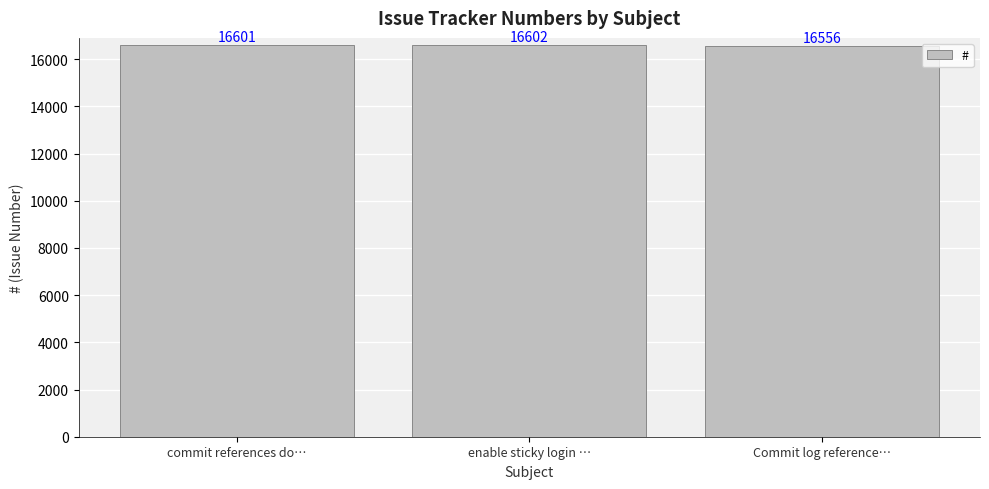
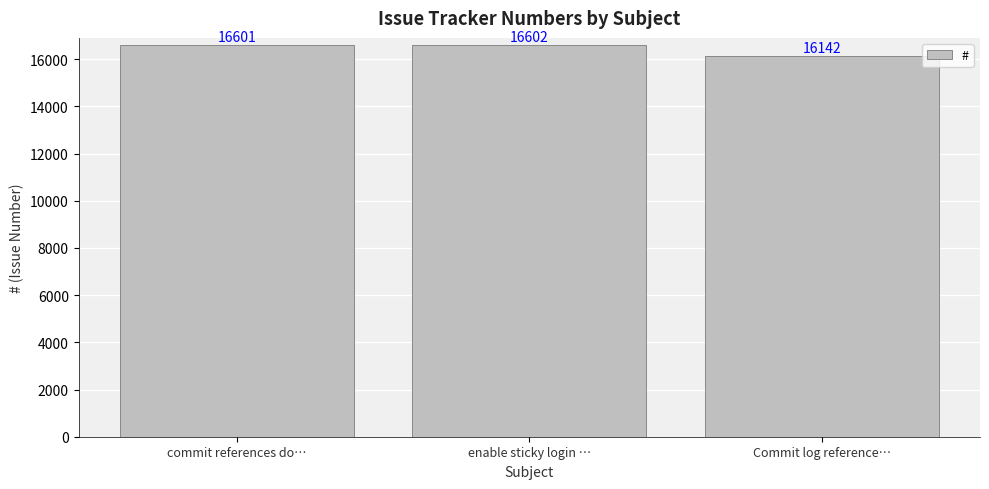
Commit log reference…: 16556 -> 16142
